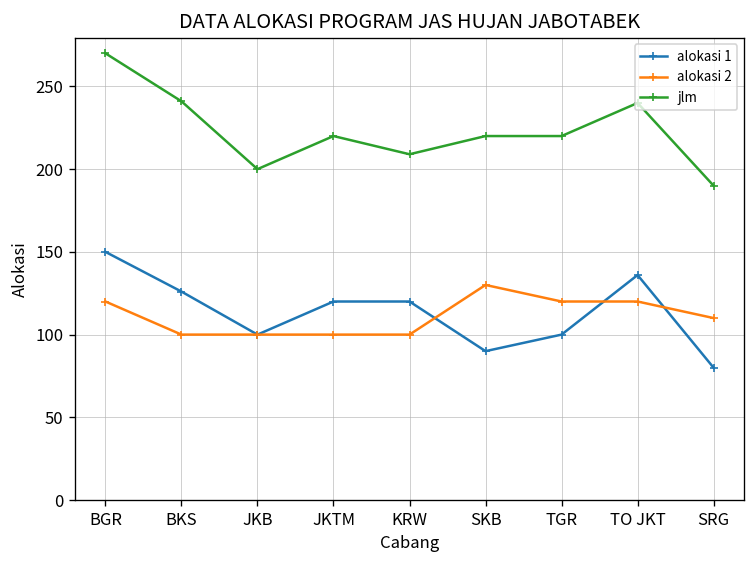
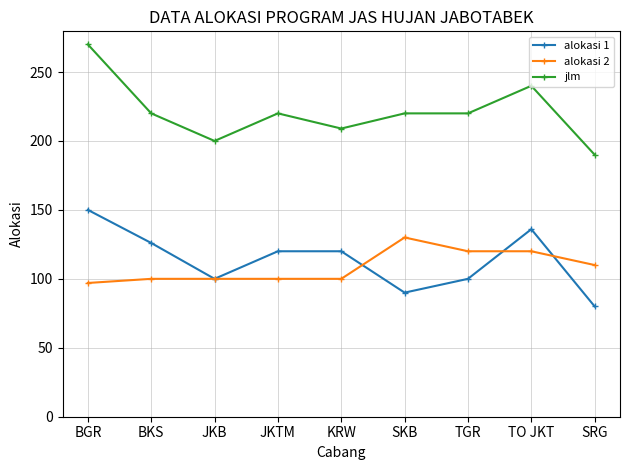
alokasi 2, BGR: 120 -> 97
jlm, BKS: 241 -> 220
